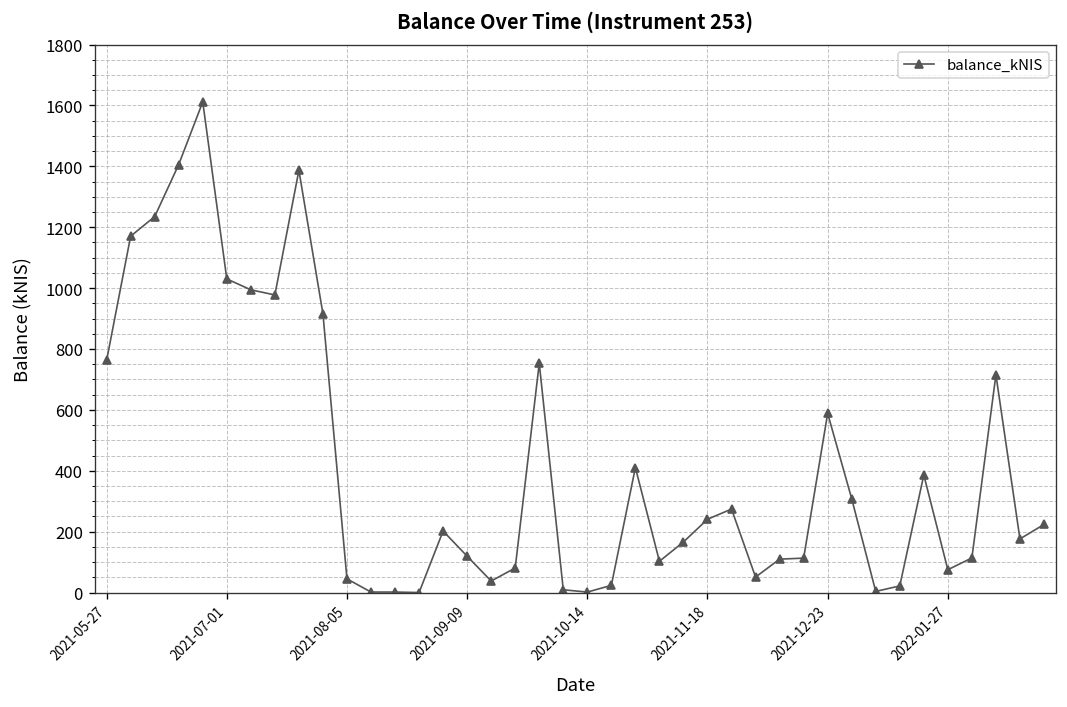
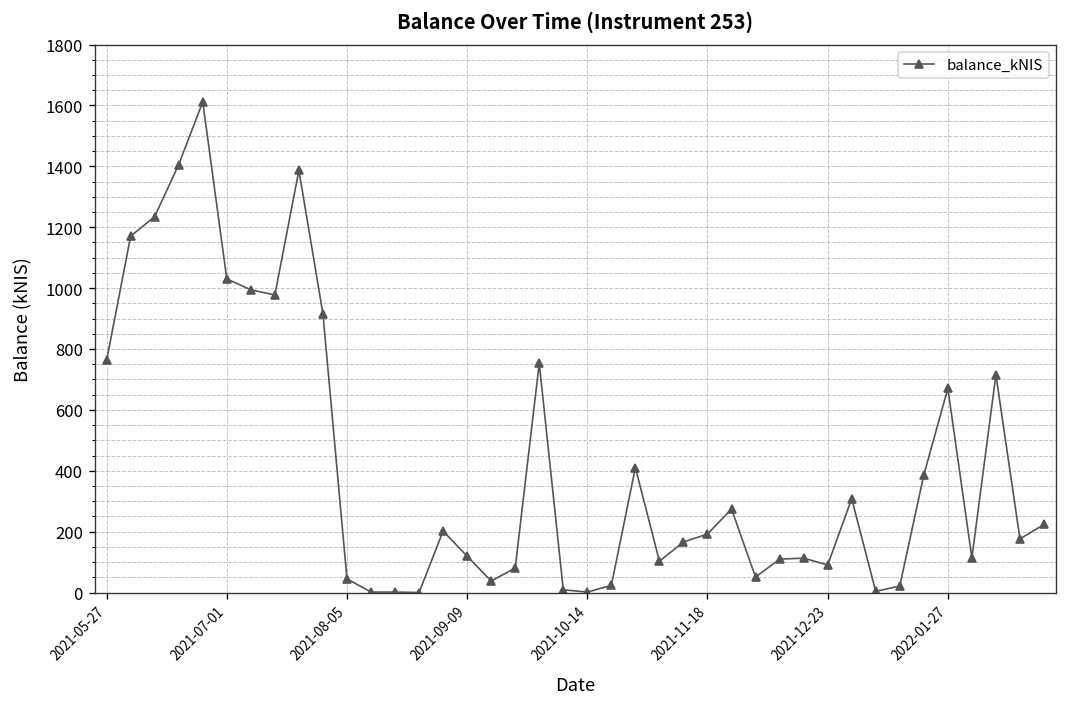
2021-11-18: 240 -> 190
2021-12-23: 590 -> 90
2022-01-27: 70 -> 670
